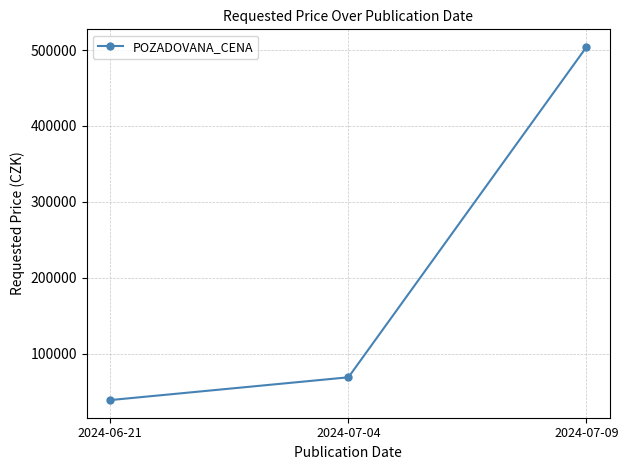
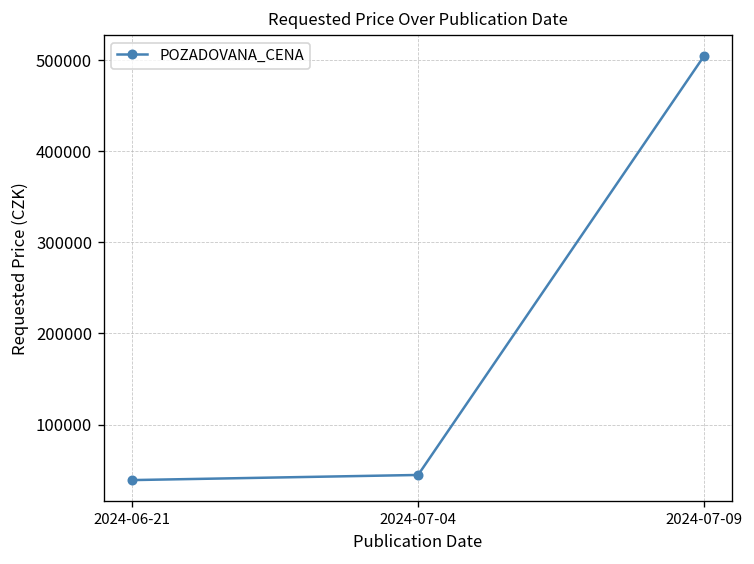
2024-07-04: 70000 -> 40000
